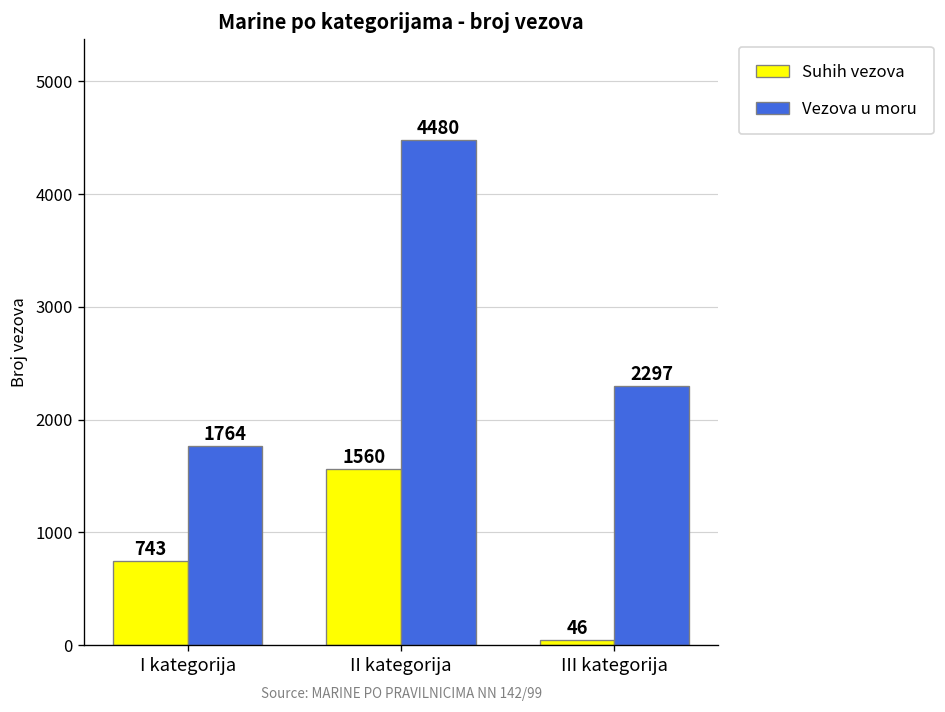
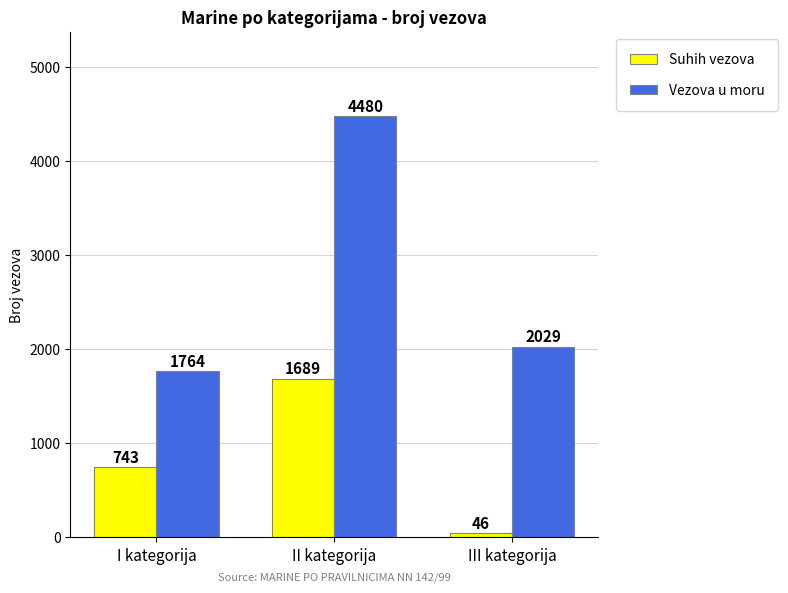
Suhih vezova, II kategorija: 1560 -> 1689
Vezova u moru, III kategorija: 2297 -> 2029
